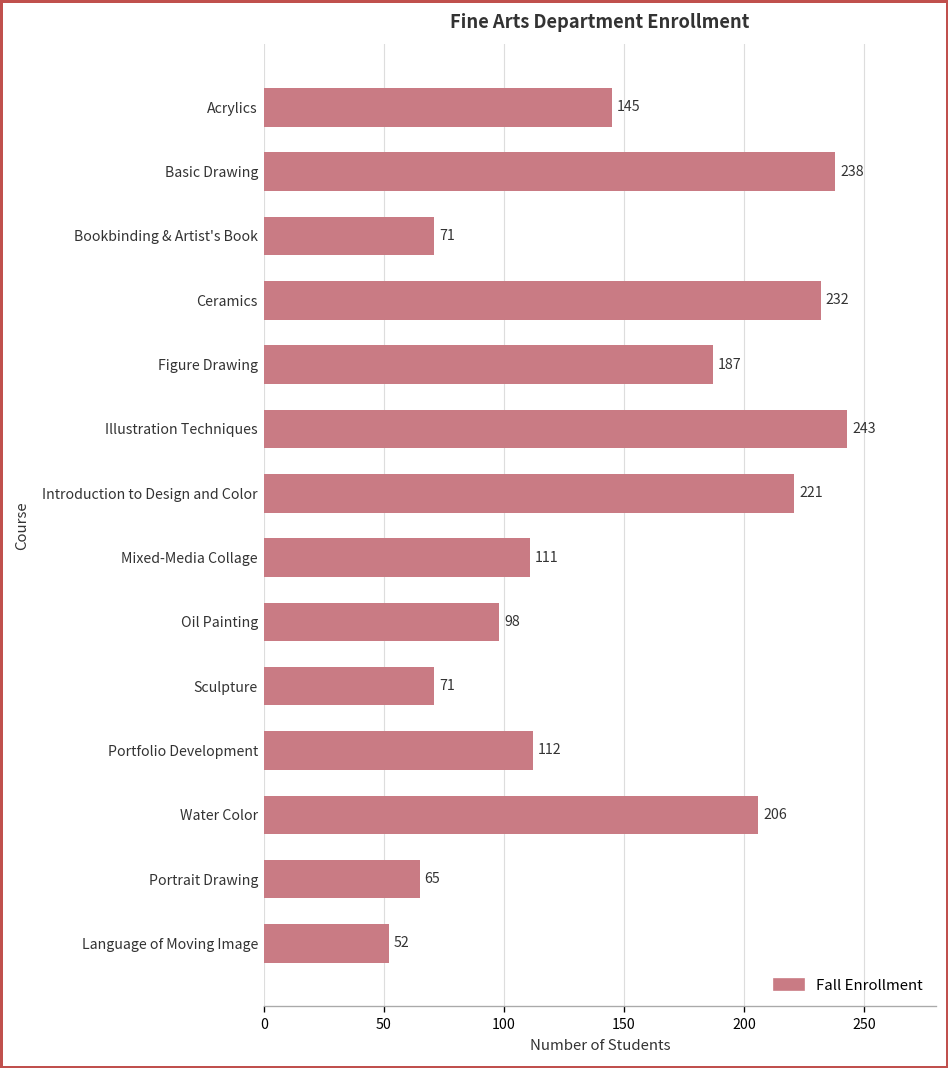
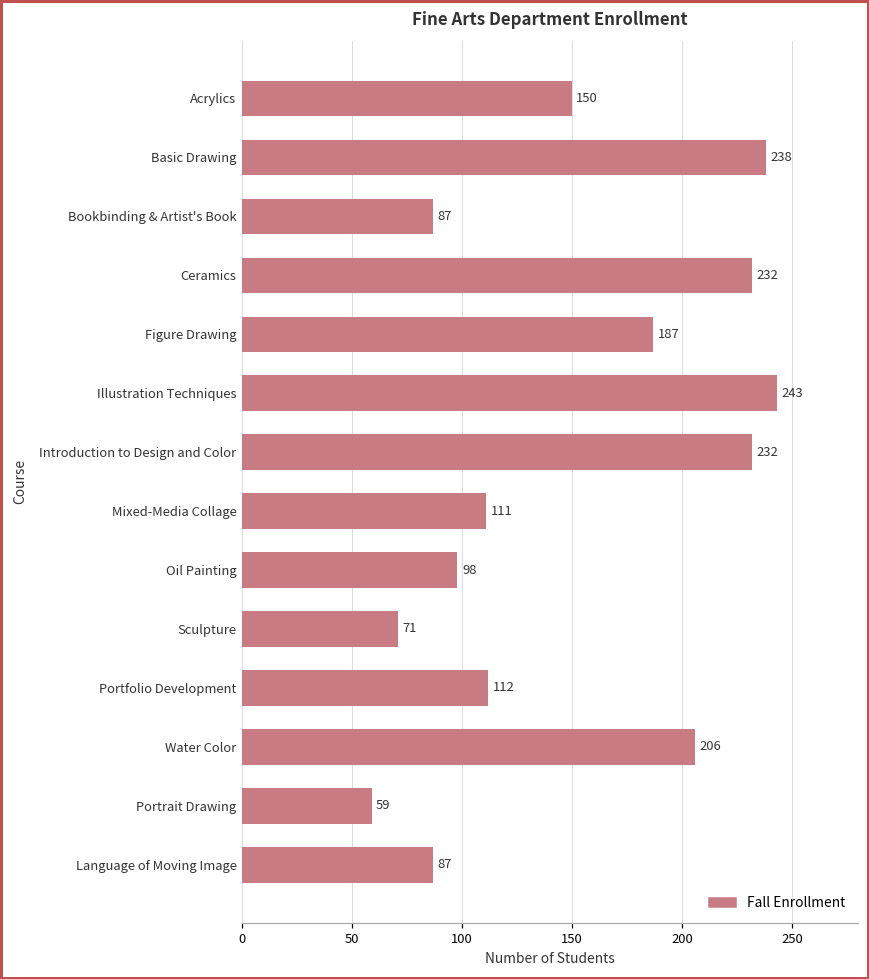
Acrylics: 145 -> 150
Bookbinding & Artist's Book: 71 -> 87
Introduction to Design and Color: 221 -> 232
Portrait Drawing: 65 -> 59
Language of Moving Image: 52 -> 87
